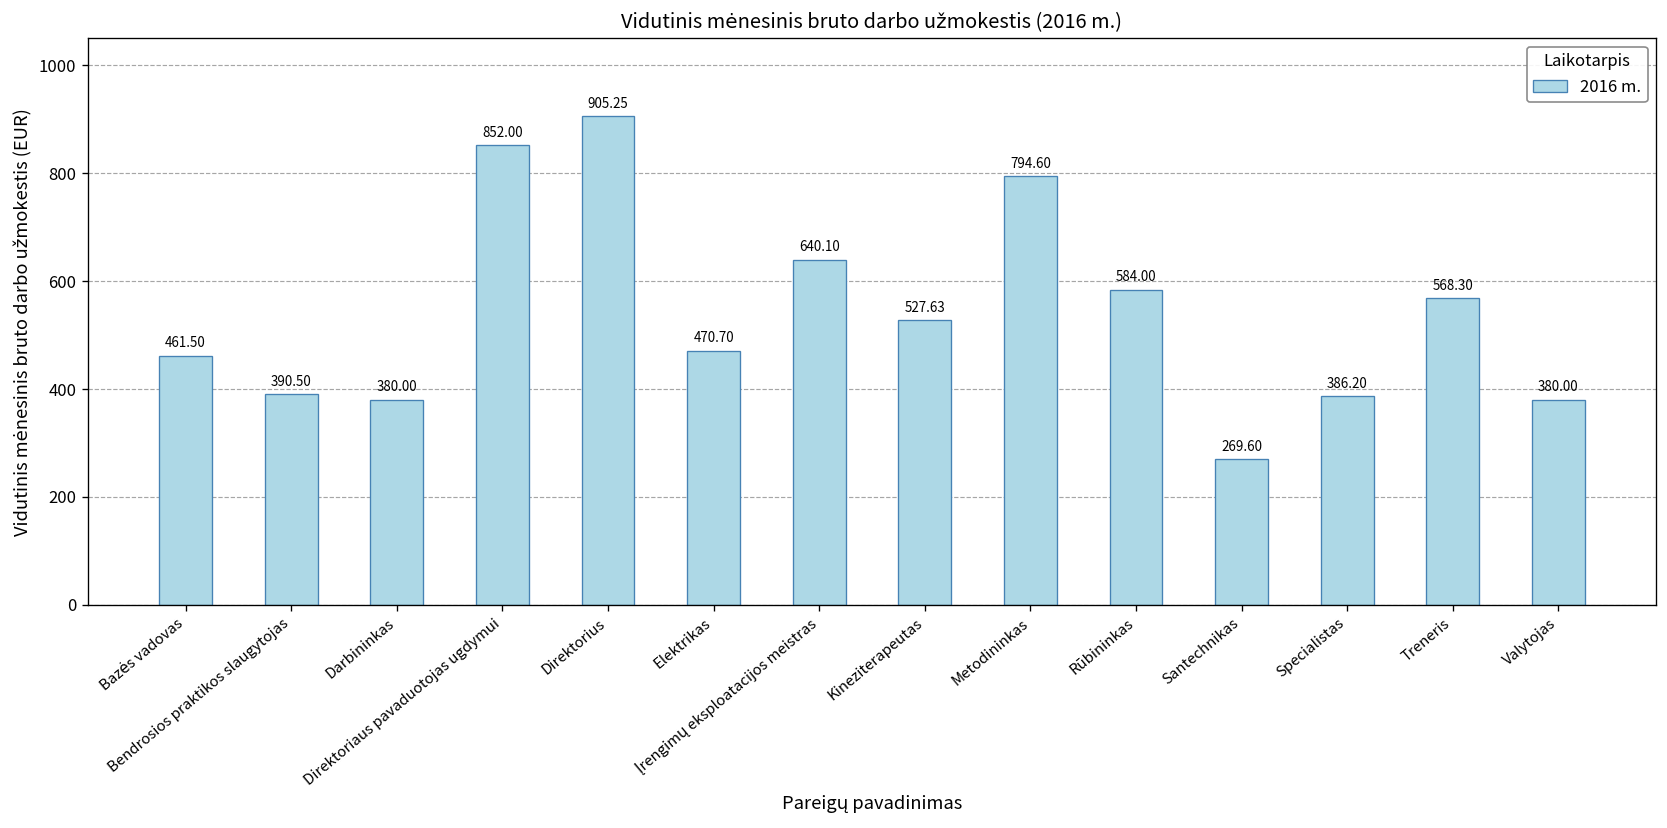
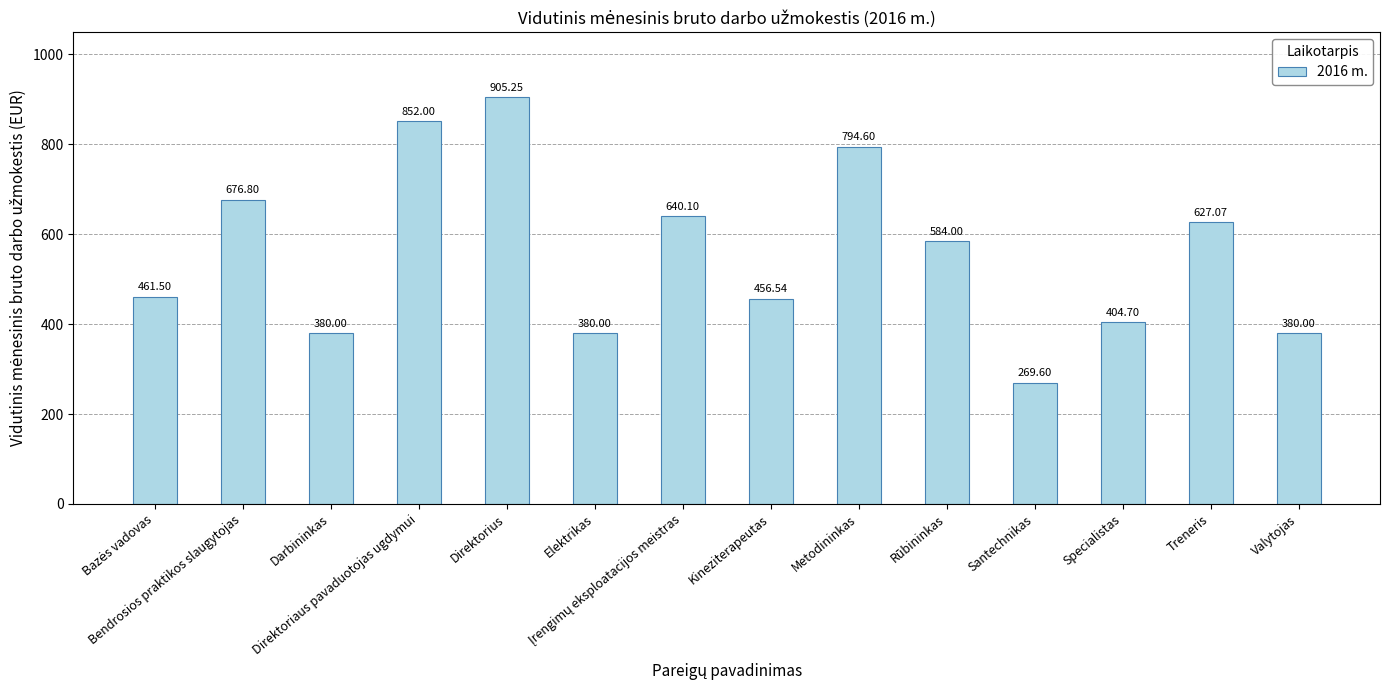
Bendrosios praktikos slaugytojas: 390.50 -> 676.80
Elektrikas: 470.70 -> 380.00
Kineziterapeutas: 527.63 -> 456.54
Specialistas: 386.20 -> 404.70
Treneris: 568.30 -> 627.07
